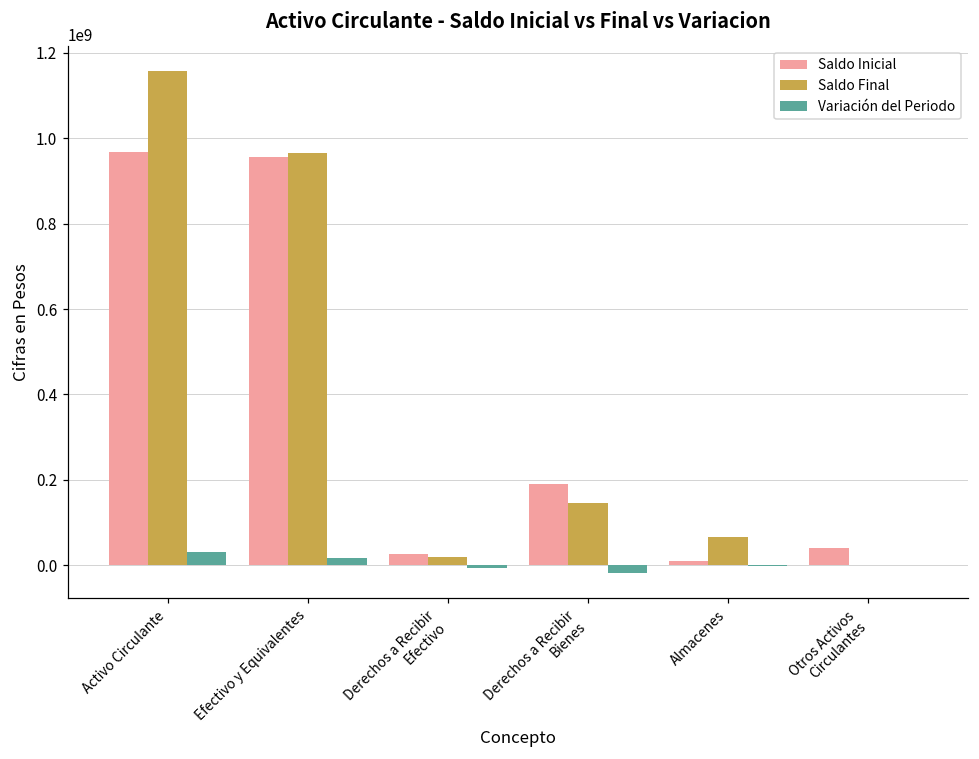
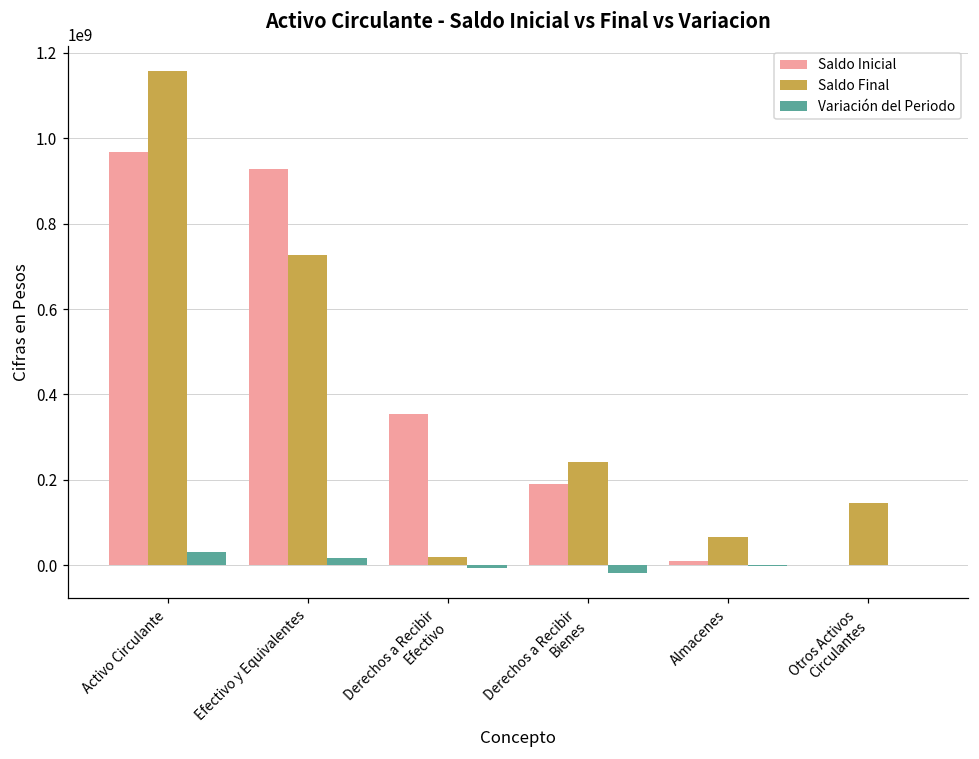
Saldo Inicial, Efectivo y Equivalentes: 960000000 -> 930000000
Saldo Final, Efectivo y Equivalentes: 970000000 -> 730000000
Saldo Inicial, Derechos a Recibir Efectivo: 30000000 -> 350000000
Saldo Final, Derechos a Recibir Bienes: 150000000 -> 240000000
Saldo Inicial, Otros Activos Circulantes: 40000000 -> 0
Saldo Final, Otros Activos Circulantes: 0 -> 150000000
